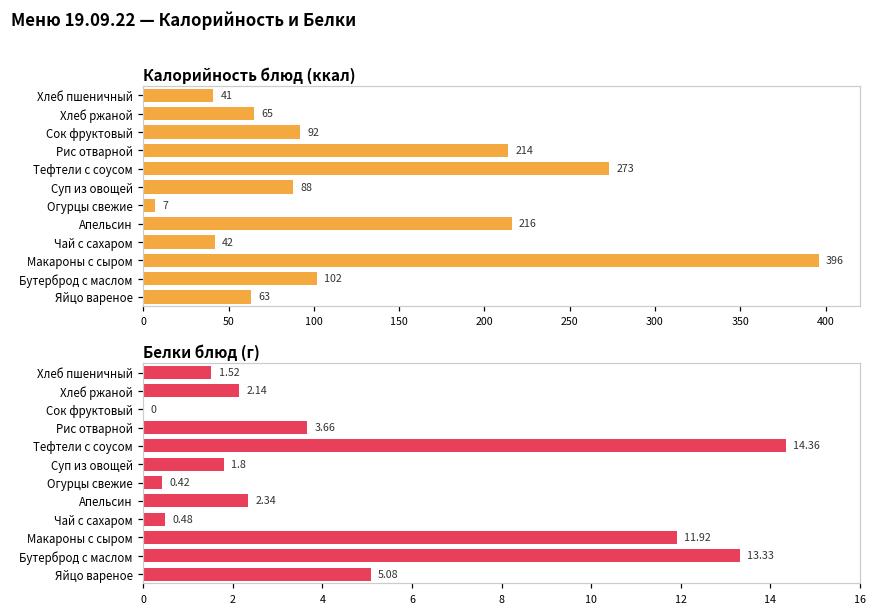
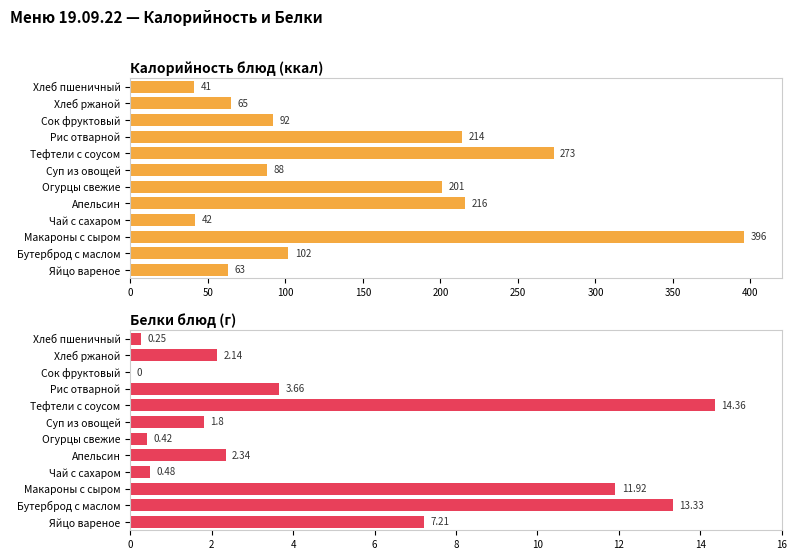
Калорийность блюд (ккал), Огурцы свежие: 7 -> 201
Белки блюд (г), Хлеб пшеничный: 1.52 -> 0.25
Белки блюд (г), Яйцо вареное: 5.08 -> 7.21
